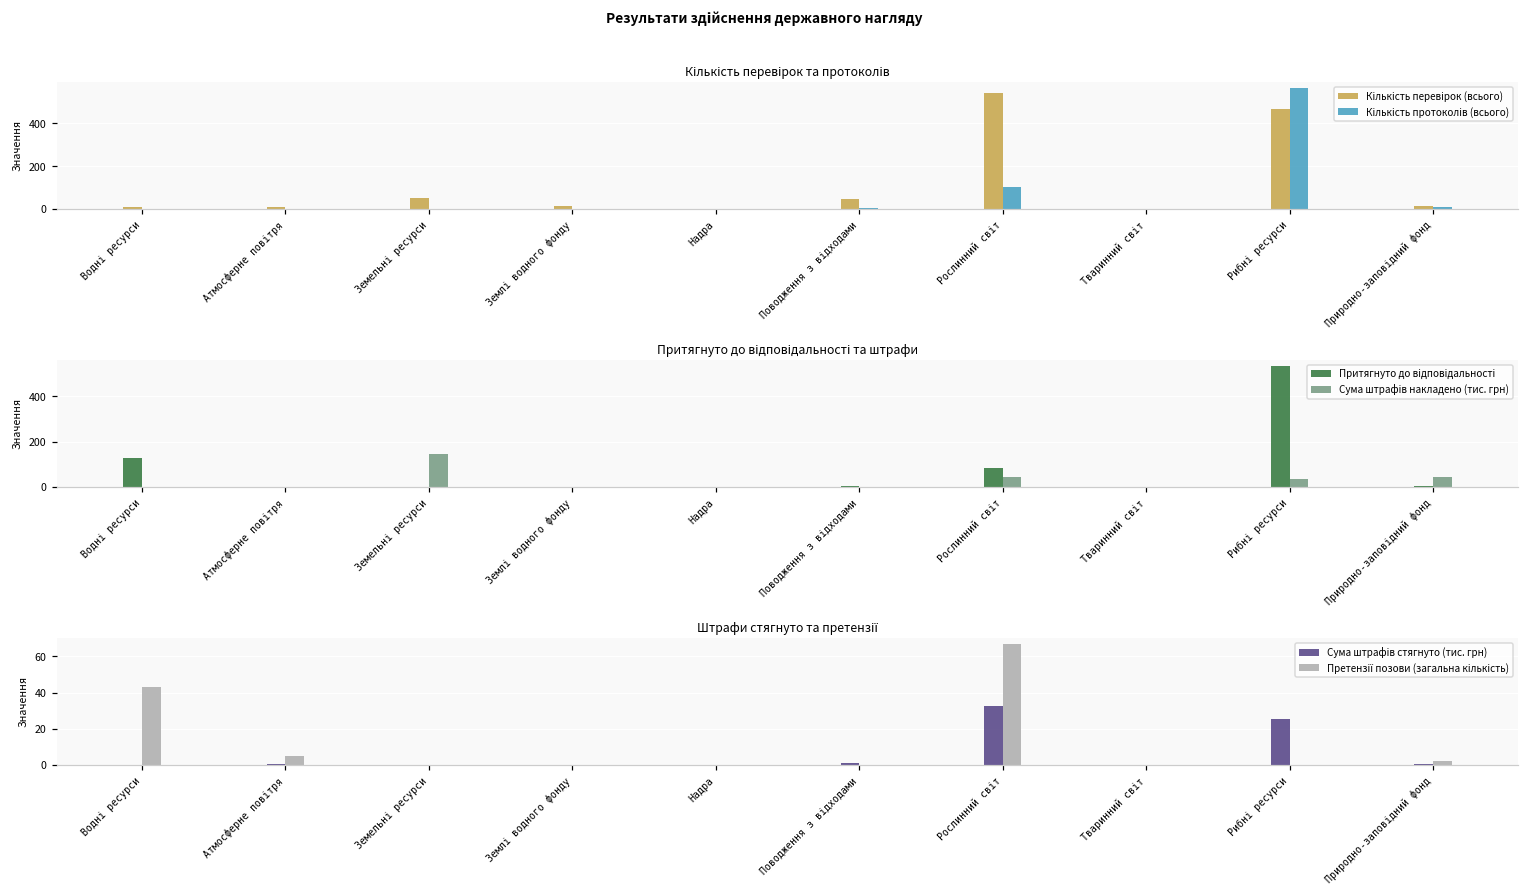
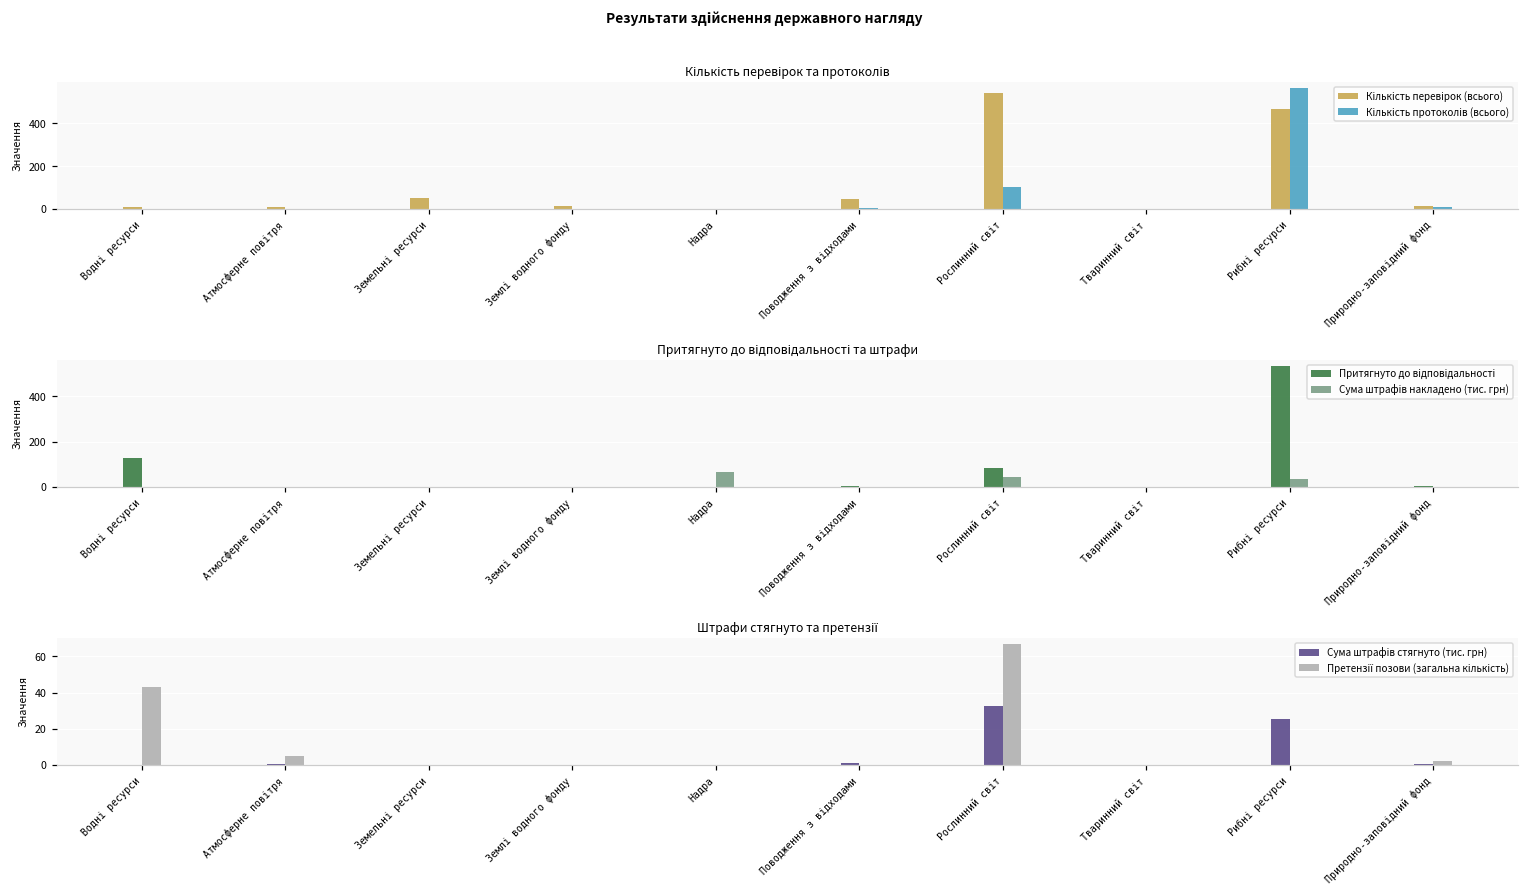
Притягнуто до відповідальності та штрафи, Сума штрафів накладено (тис. грн), Земельні ресурси: 150 -> 0
Притягнуто до відповідальності та штрафи, Сума штрафів накладено (тис. грн), Надра: 0 -> 70
Притягнуто до відповідальності та штрафи, Сума штрафів накладено (тис. грн), Природно-заповідний фонд: 50 -> 0
